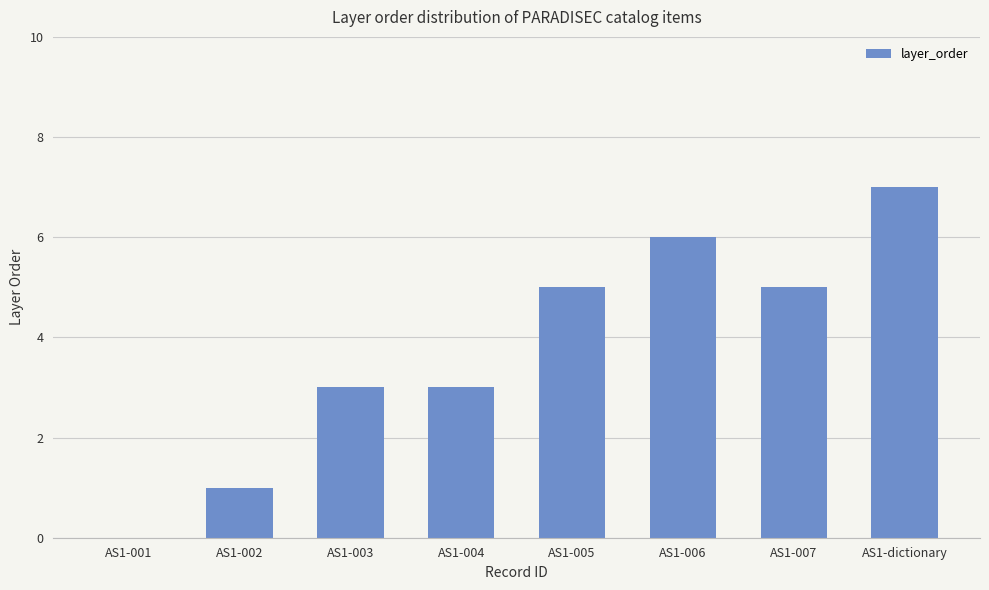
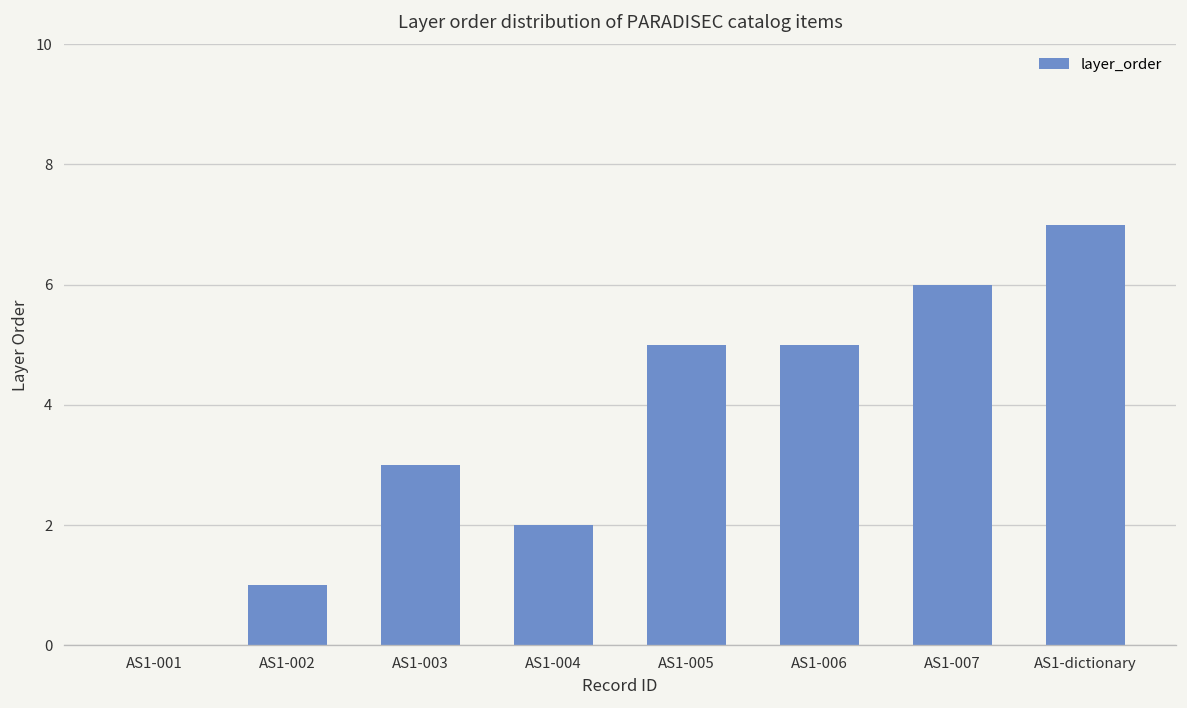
AS1-004: 3 -> 2
AS1-006: 6 -> 5
AS1-007: 5 -> 6
